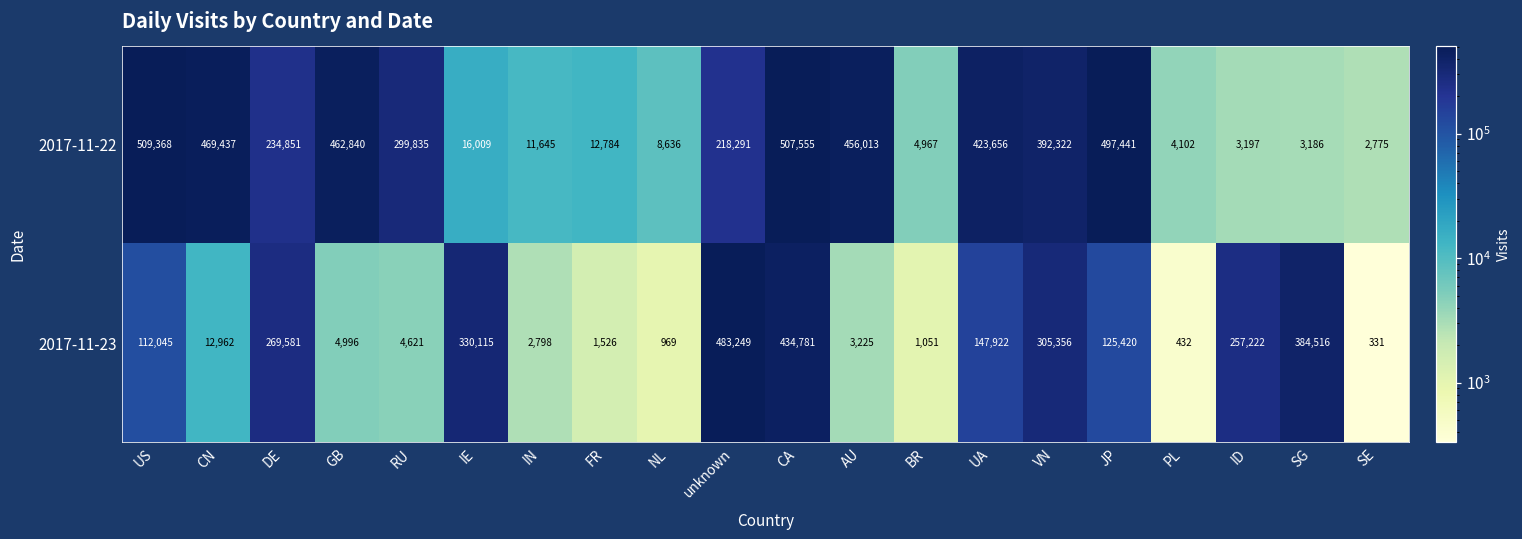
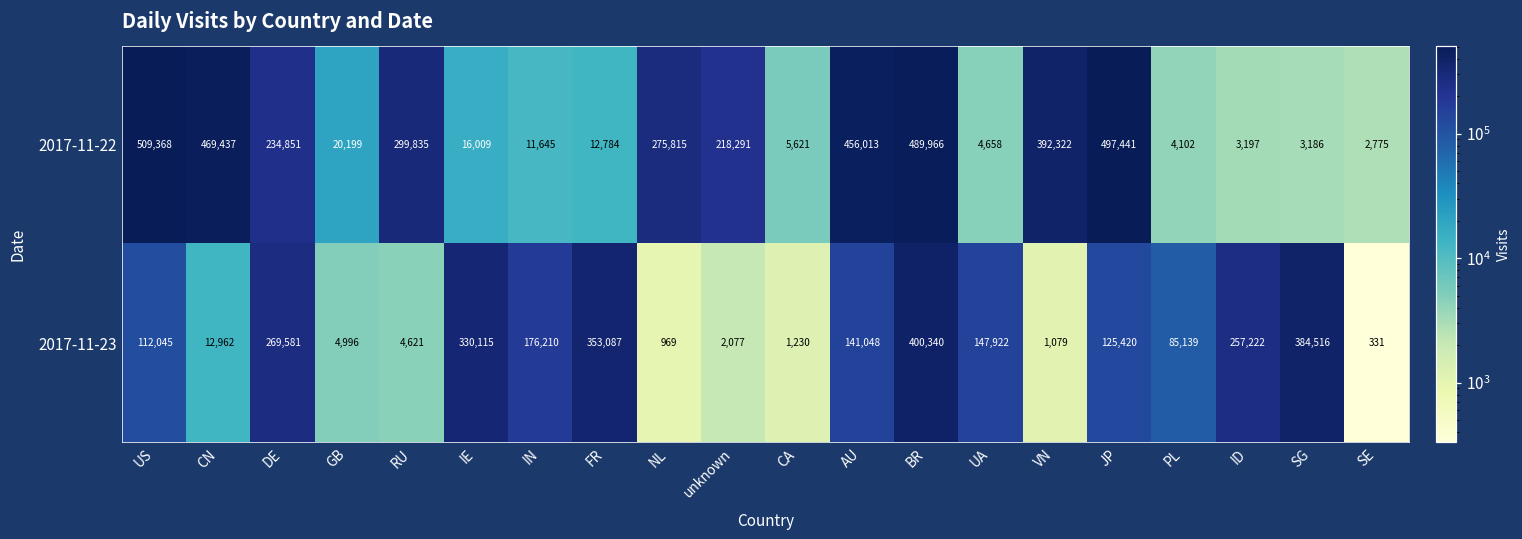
2017-11-22, GB: 462,840 -> 20,199
2017-11-22, NL: 8,636 -> 275,815
2017-11-22, CA: 507,555 -> 5,621
2017-11-22, BR: 4,967 -> 489,966
2017-11-22, UA: 423,656 -> 4,658
2017-11-23, IN: 2,798 -> 176,210
2017-11-23, FR: 1,526 -> 353,087
2017-11-23, unknown: 483,249 -> 2,077
2017-11-23, CA: 434,781 -> 1,230
2017-11-23, AU: 3,225 -> 141,048
2017-11-23, BR: 1,051 -> 400,340
2017-11-23, VN: 305,356 -> 1,079
2017-11-23, PL: 432 -> 85,139
